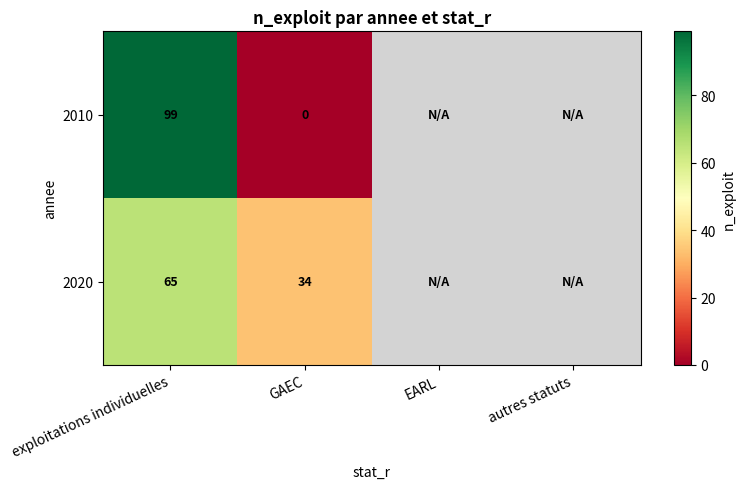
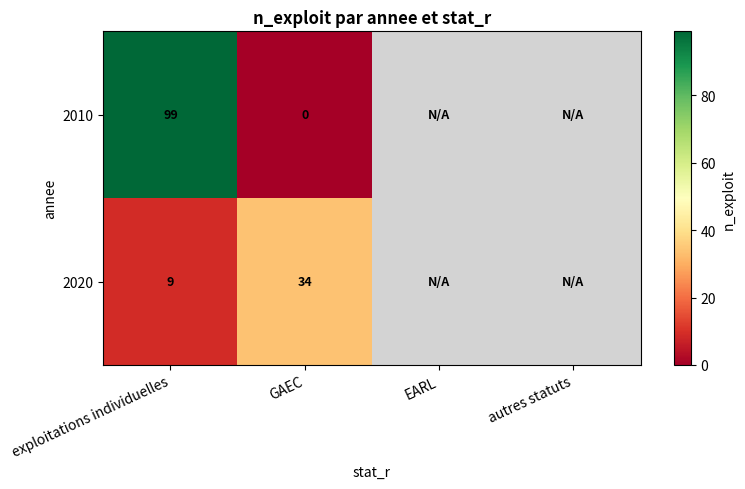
2020, exploitations individuelles: 65 -> 9
